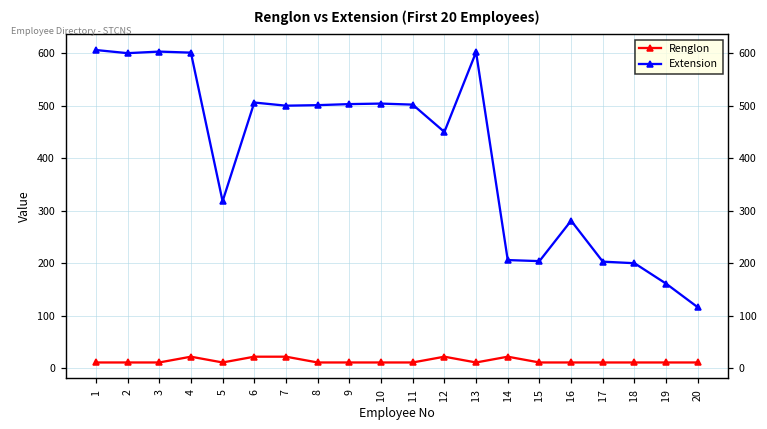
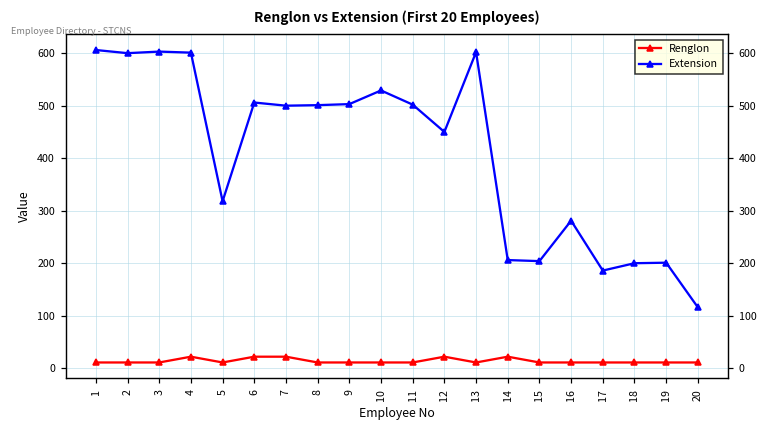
Extension, 10: 500 -> 530
Extension, 17: 200 -> 190
Extension, 19: 160 -> 200
